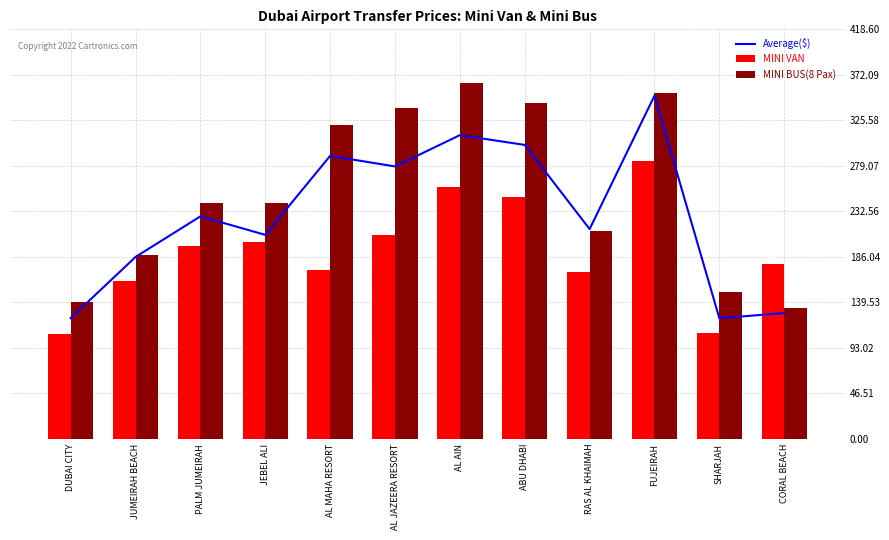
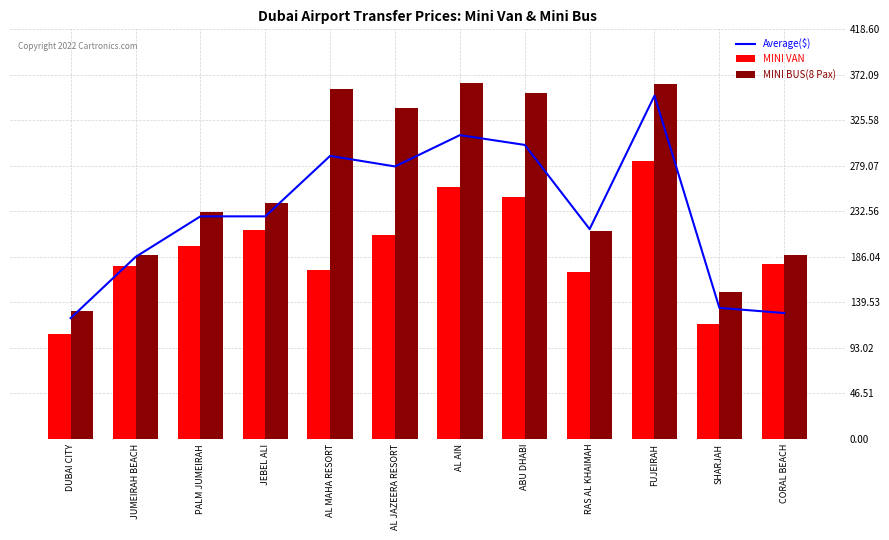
MINI BUS(8 Pax), DUBAI CITY: 140 -> 130
MINI VAN, JUMEIRAH BEACH: 160 -> 180
MINI BUS(8 Pax), PALM JUMEIRAH: 240 -> 230
MINI VAN, JEBEL ALI: 200 -> 210
Average($), JEBEL ALI: 210 -> 230
MINI BUS(8 Pax), AL MAHA RESORT: 320 -> 360
MINI BUS(8 Pax), ABU DHABI: 340 -> 350
MINI BUS(8 Pax), FUJEIRAH: 350 -> 360
MINI VAN, SHARJAH: 110 -> 120
Average($), SHARJAH: 120 -> 130
MINI BUS(8 Pax), CORAL BEACH: 130 -> 190
